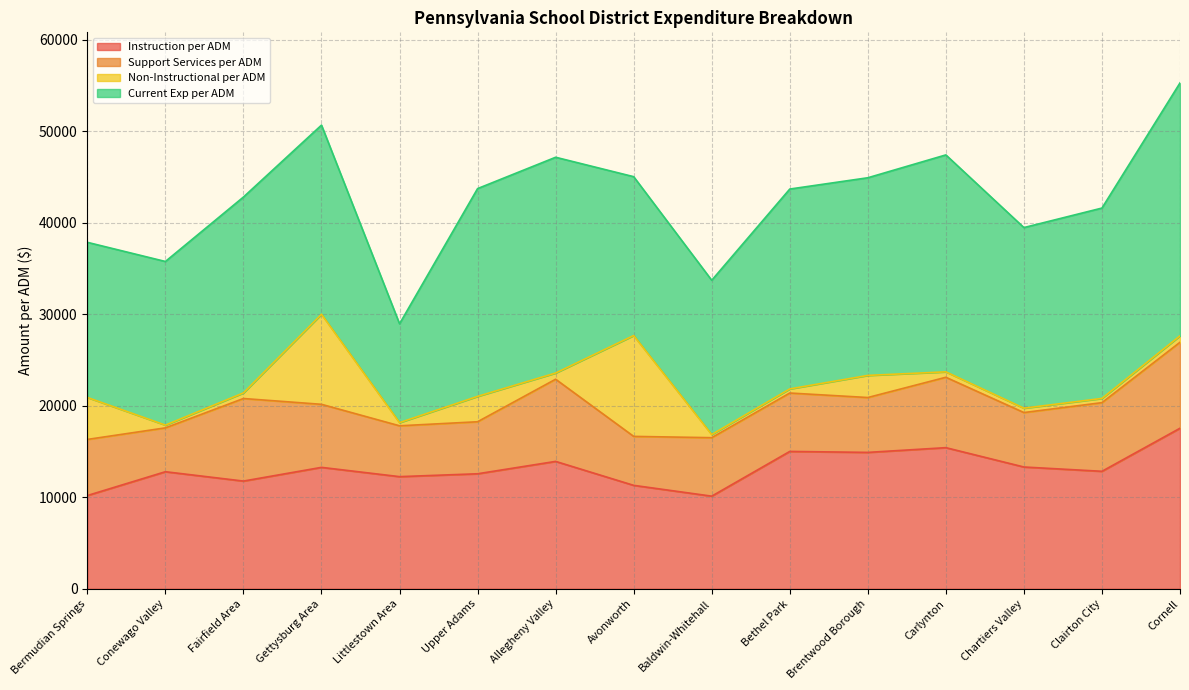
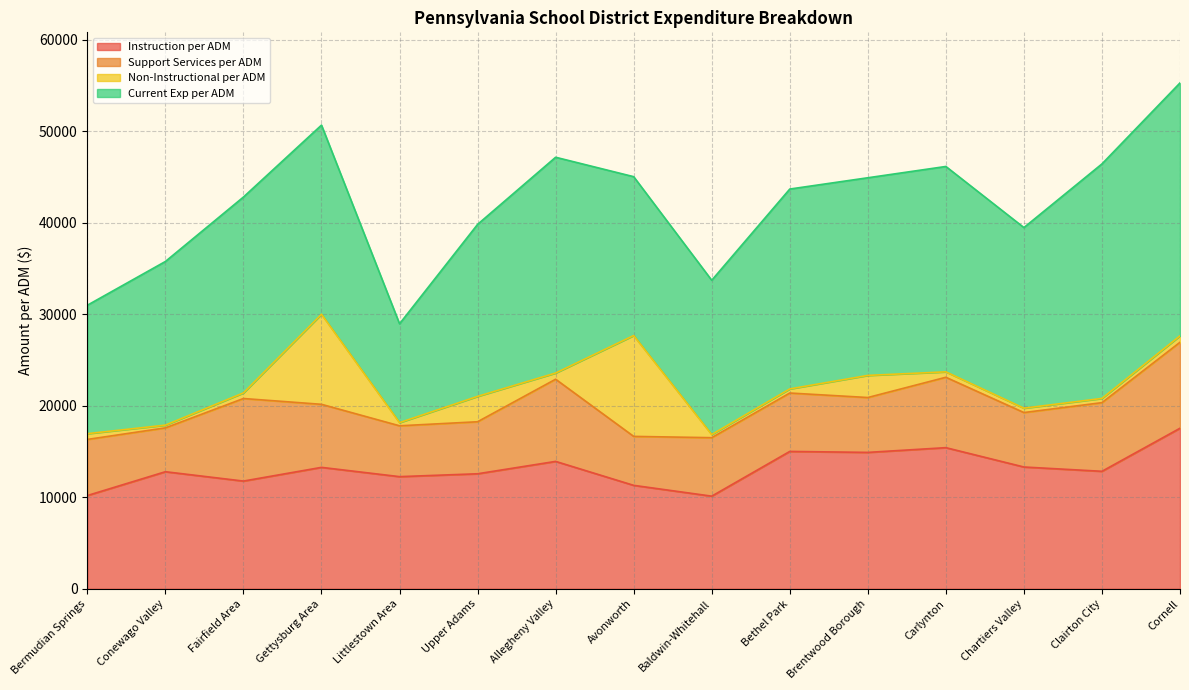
Non-Instructional per ADM, Bermudian Springs: 5000 -> 1000
Current Exp per ADM, Bermudian Springs: 17000 -> 14000
Current Exp per ADM, Upper Adams: 23000 -> 19000
Current Exp per ADM, Carlynton: 24000 -> 22000
Current Exp per ADM, Clairton City: 21000 -> 26000
